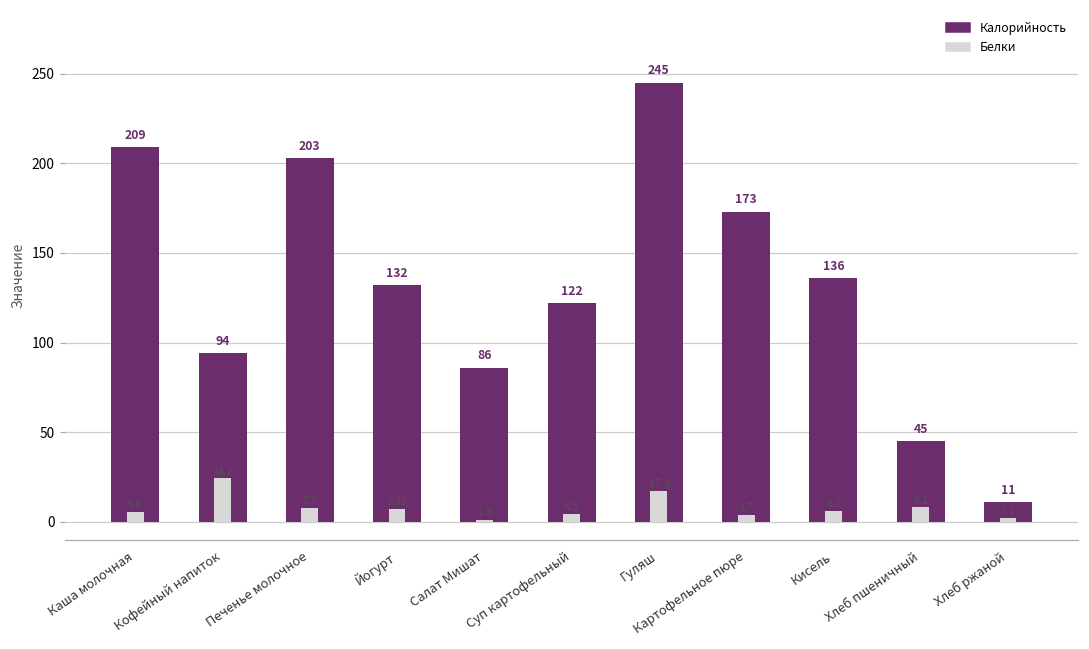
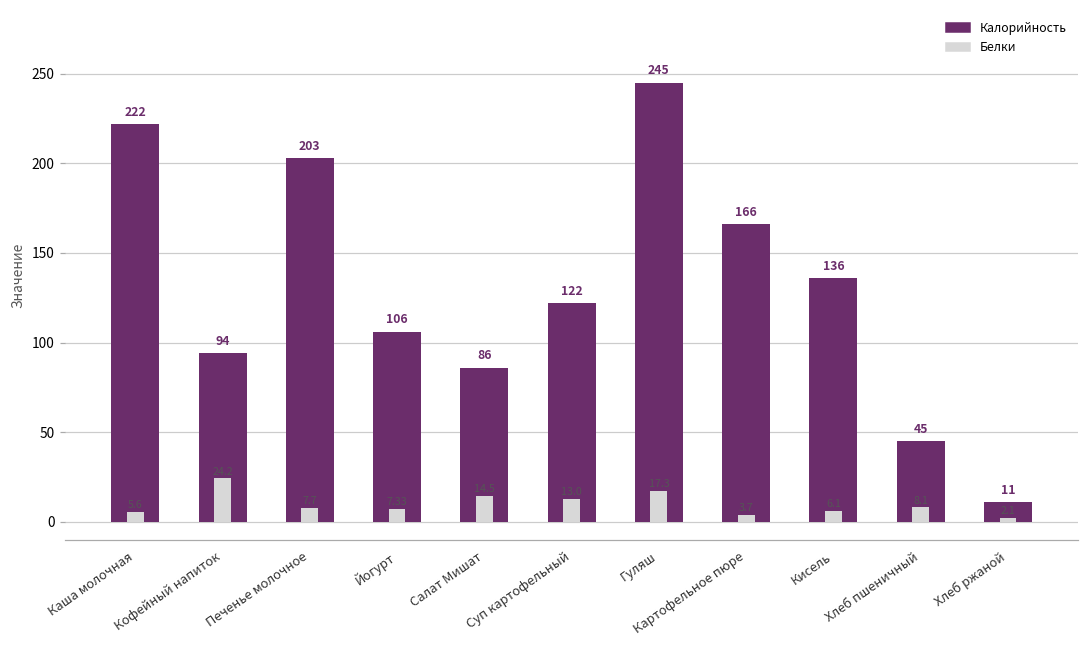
Калорийность, Каша молочная: 209 -> 222
Калорийность, Йогурт: 132 -> 106
Белки, Салат Мишат: 1 -> 15
Белки, Суп картофельный: 5 -> 13
Калорийность, Картофельное пюре: 173 -> 166
